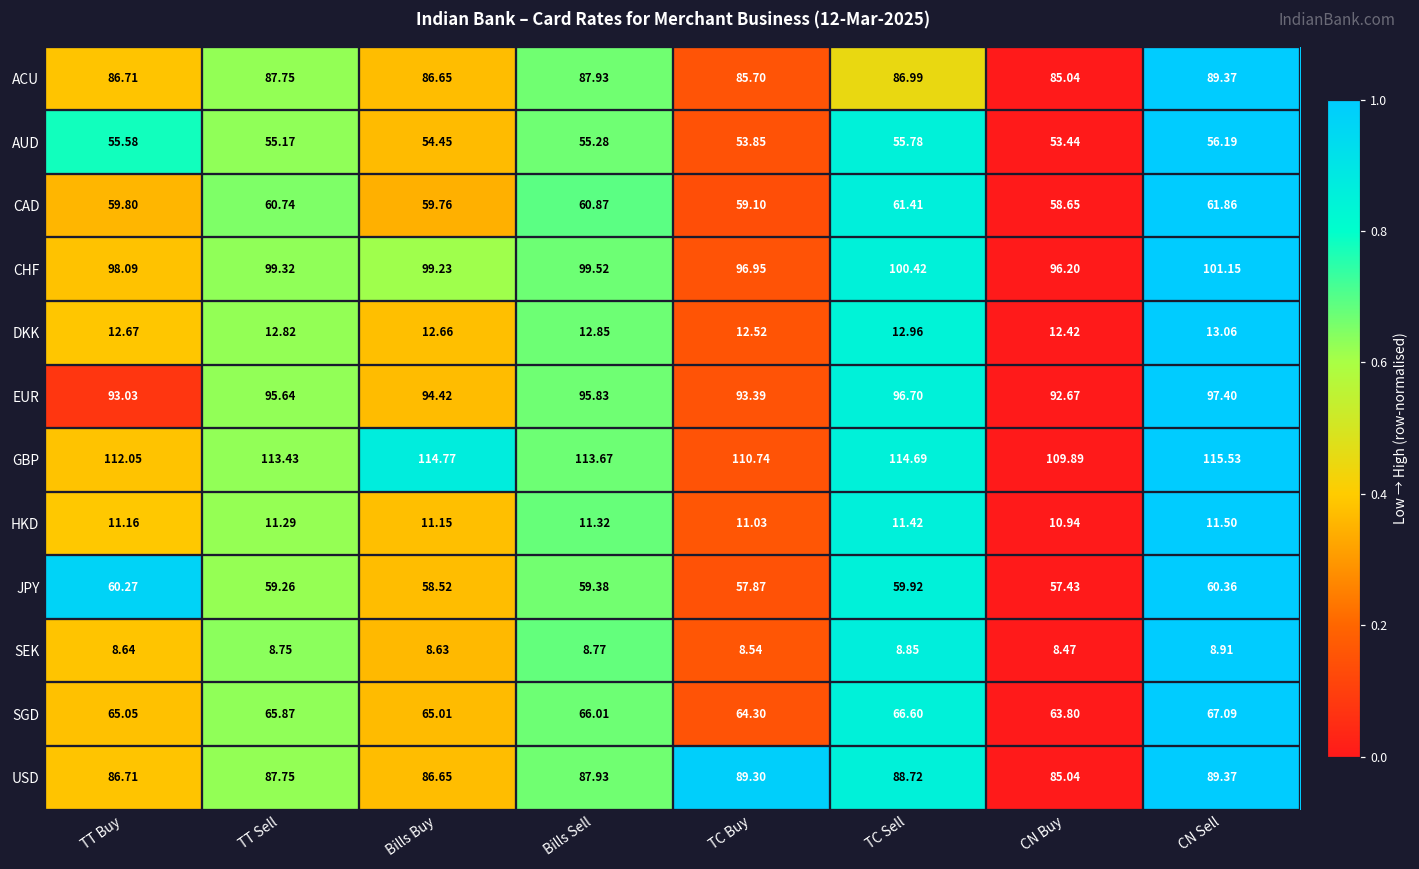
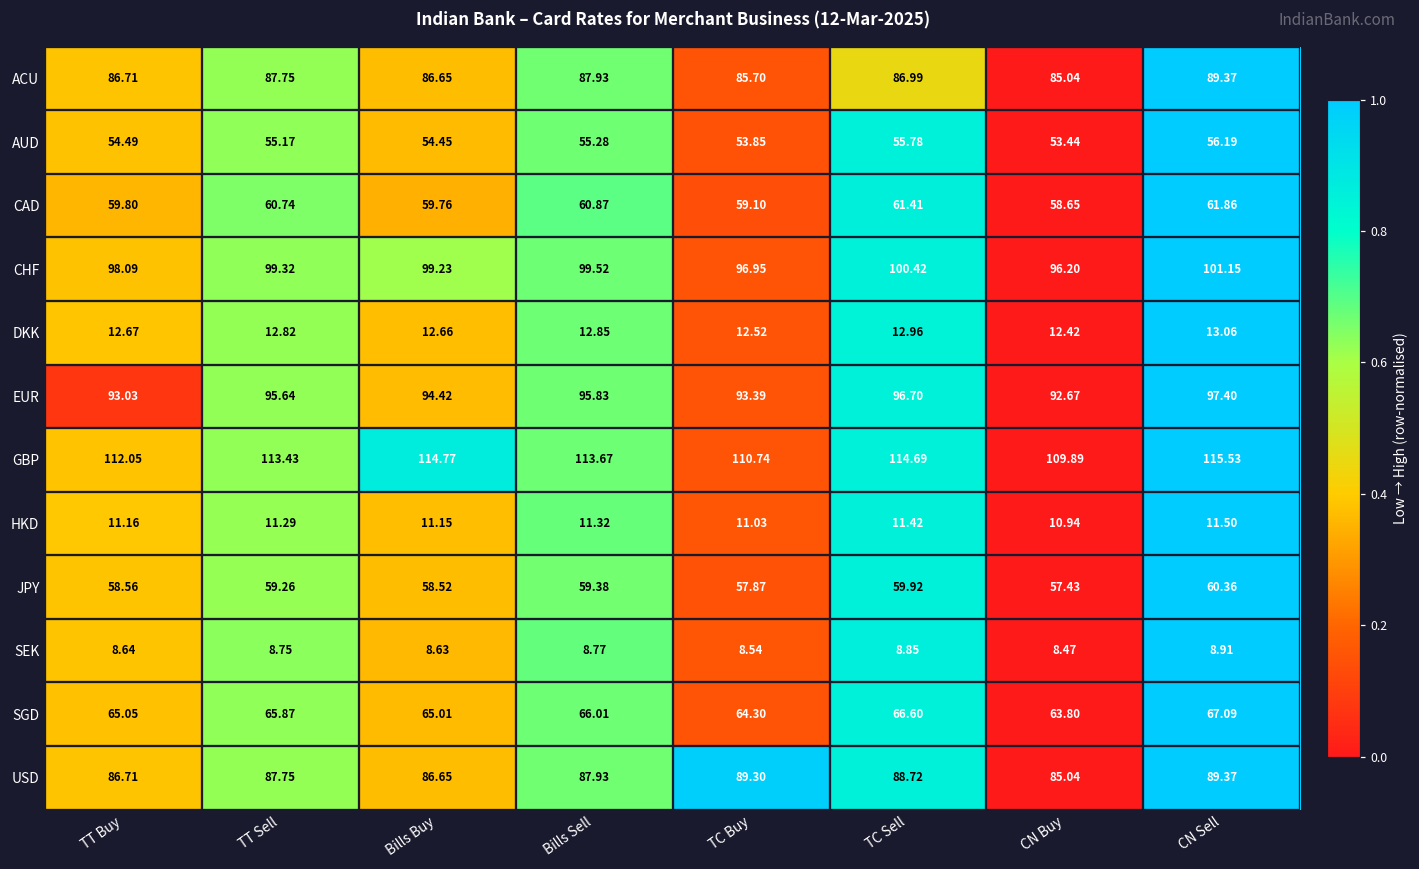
AUD, TT Buy: 55.58 -> 54.49
JPY, TT Buy: 60.27 -> 58.56
